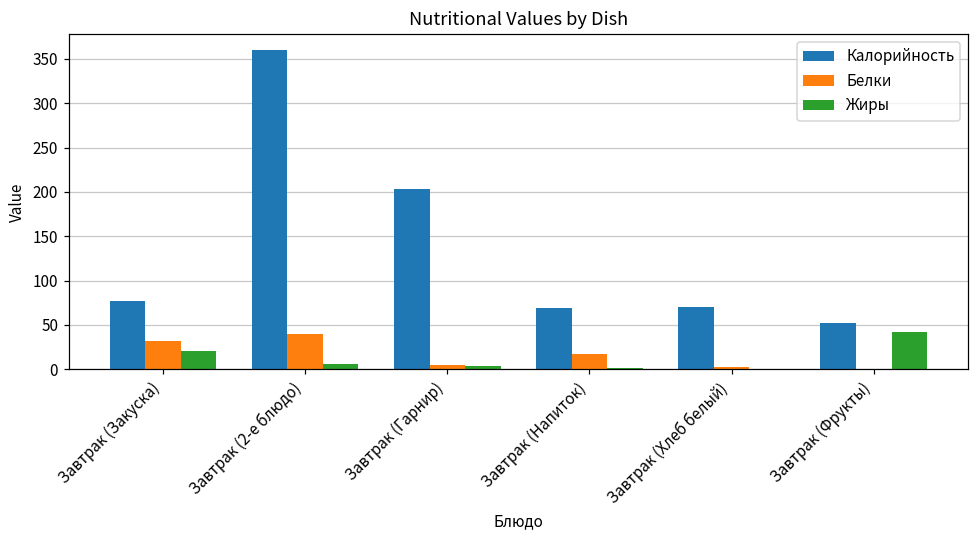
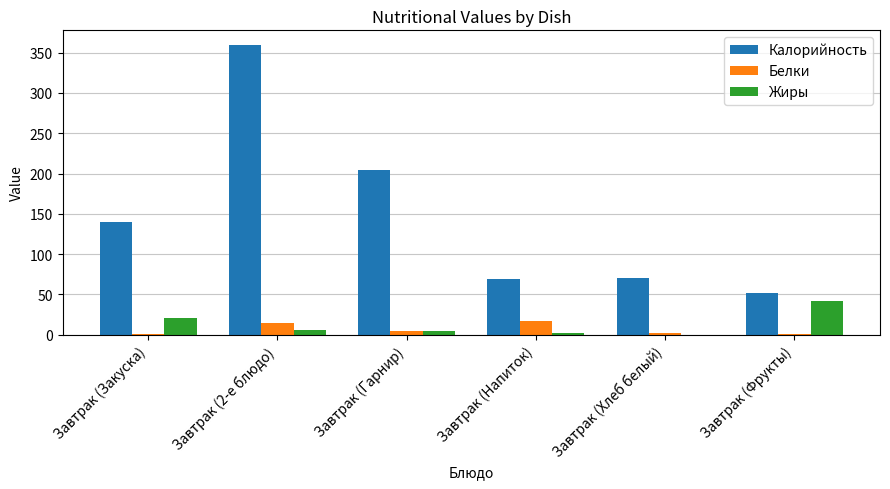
Калорийность, Завтрак (Закуска): 80 -> 140
Белки, Завтрак (Закуска): 30 -> 0
Белки, Завтрак (2-е блюдо): 40 -> 10
